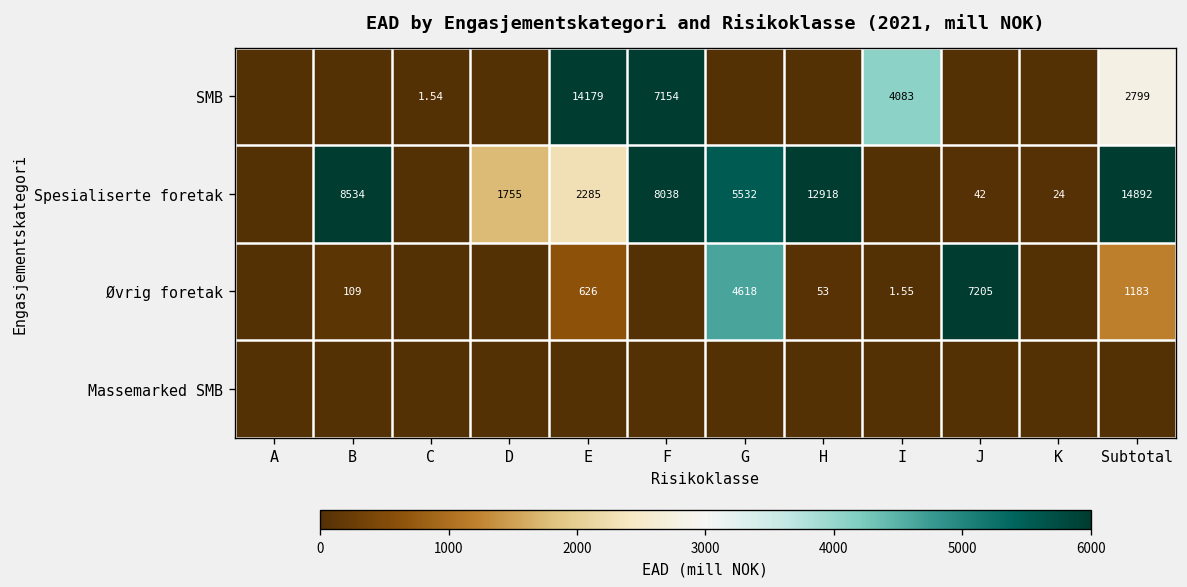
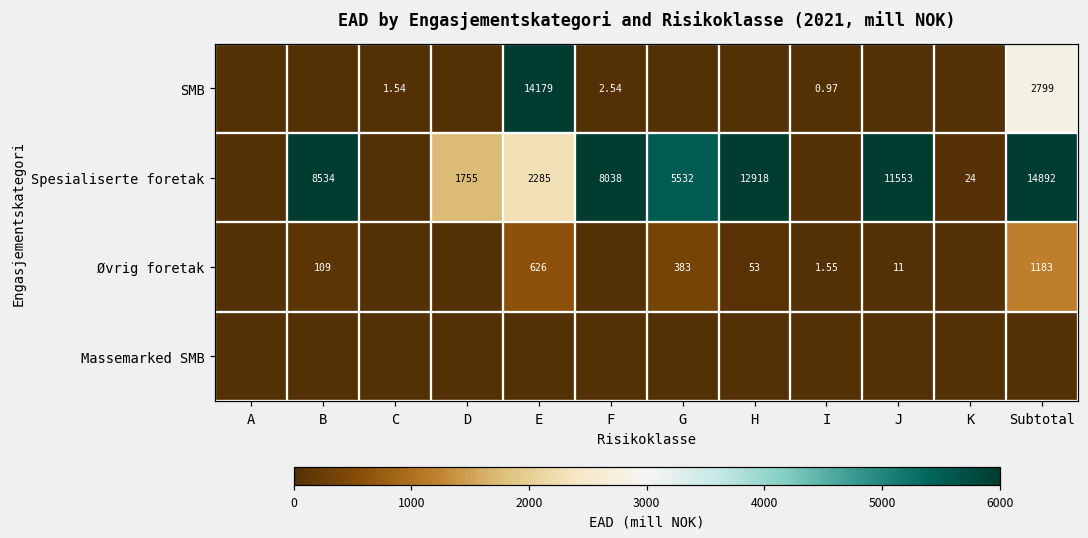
SMB, F: 7154 -> 2.54
SMB, I: 4083 -> 0.97
Spesialiserte foretak, J: 42 -> 11553
Øvrig foretak, G: 4618 -> 383
Øvrig foretak, J: 7205 -> 11
